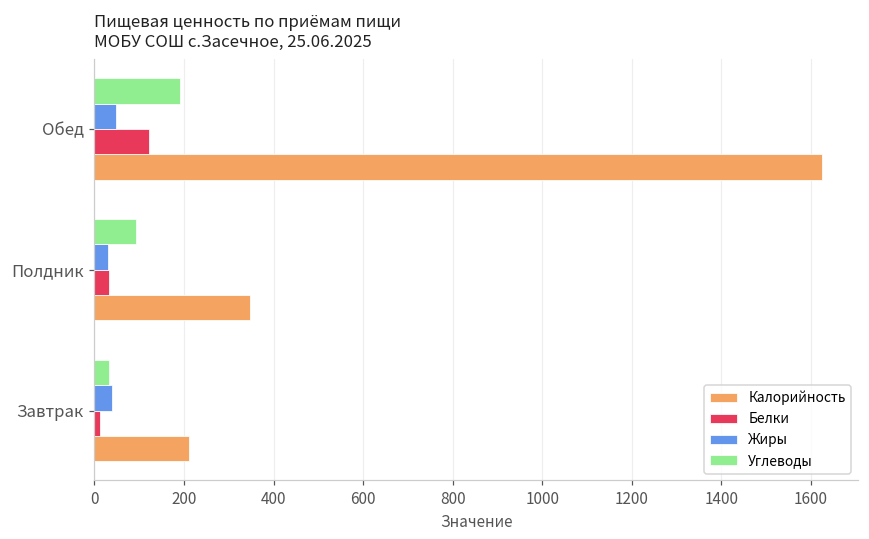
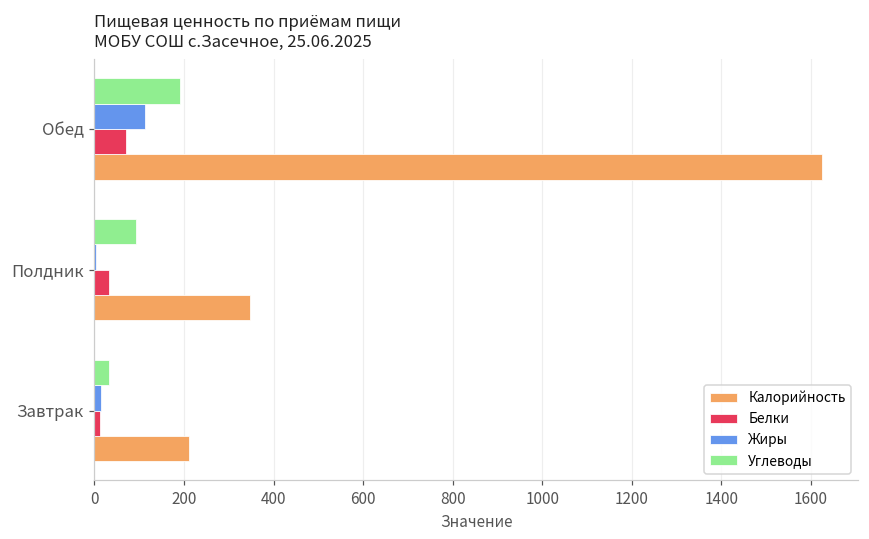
Жиры, Обед: 50 -> 110
Белки, Обед: 120 -> 70
Жиры, Полдник: 30 -> 0
Жиры, Завтрак: 40 -> 10
